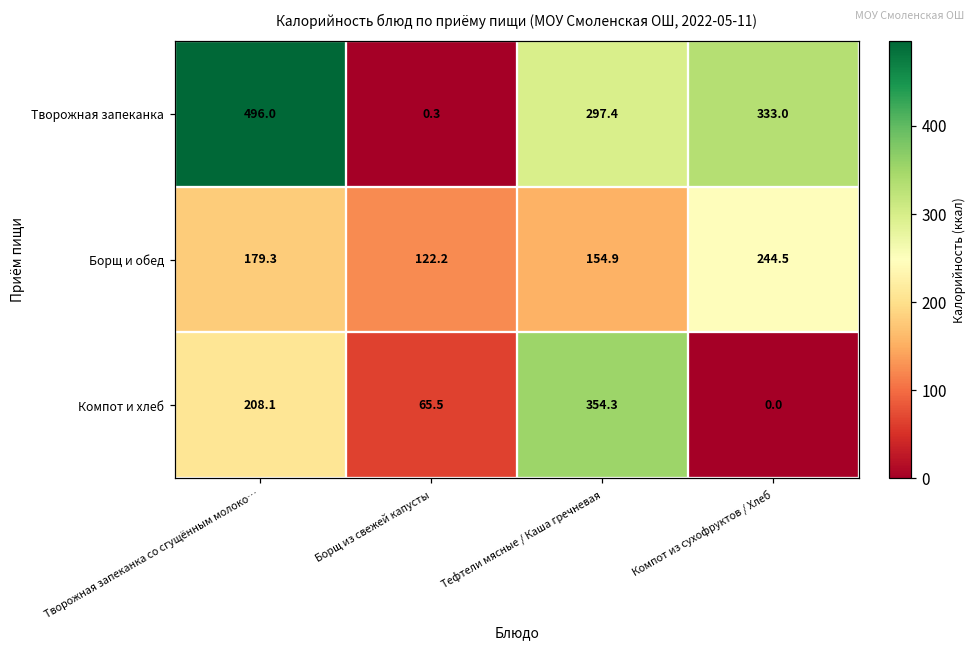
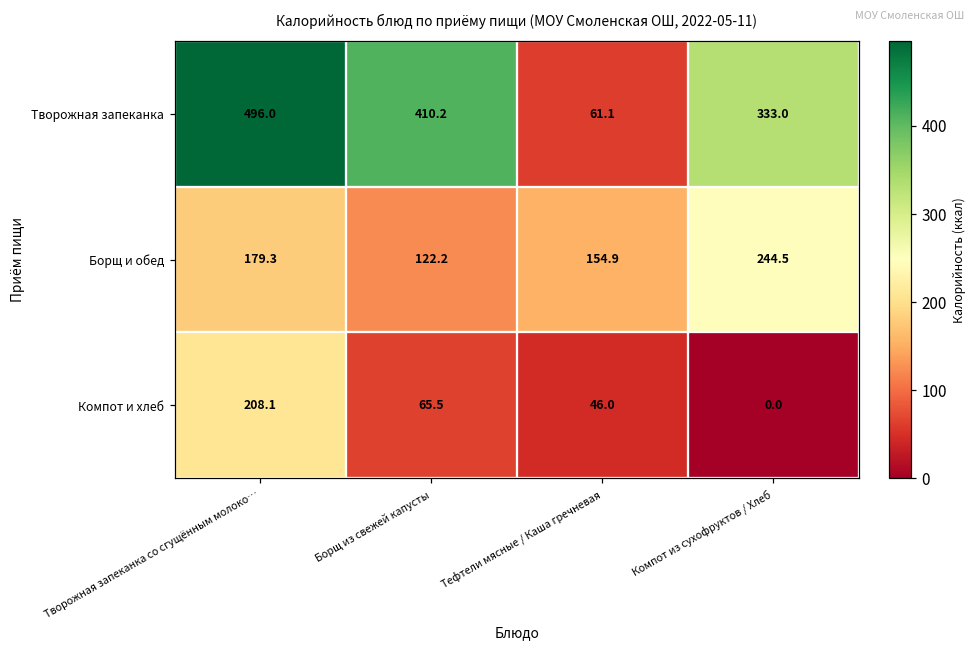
Творожная запеканка, Борщ из свежей капусты: 0.3 -> 410.2
Творожная запеканка, Тефтели мясные / Каша гречневая: 297.4 -> 61.1
Компот и хлеб, Тефтели мясные / Каша гречневая: 354.3 -> 46.0
